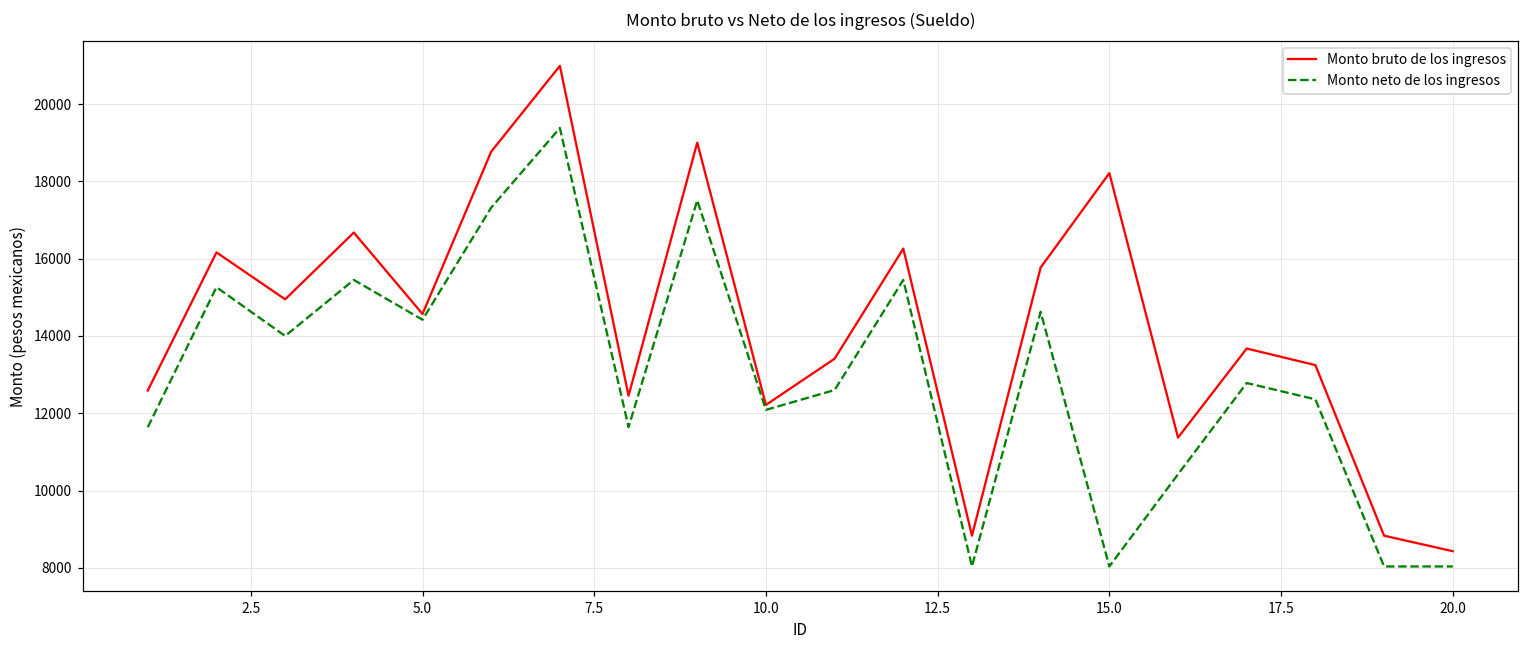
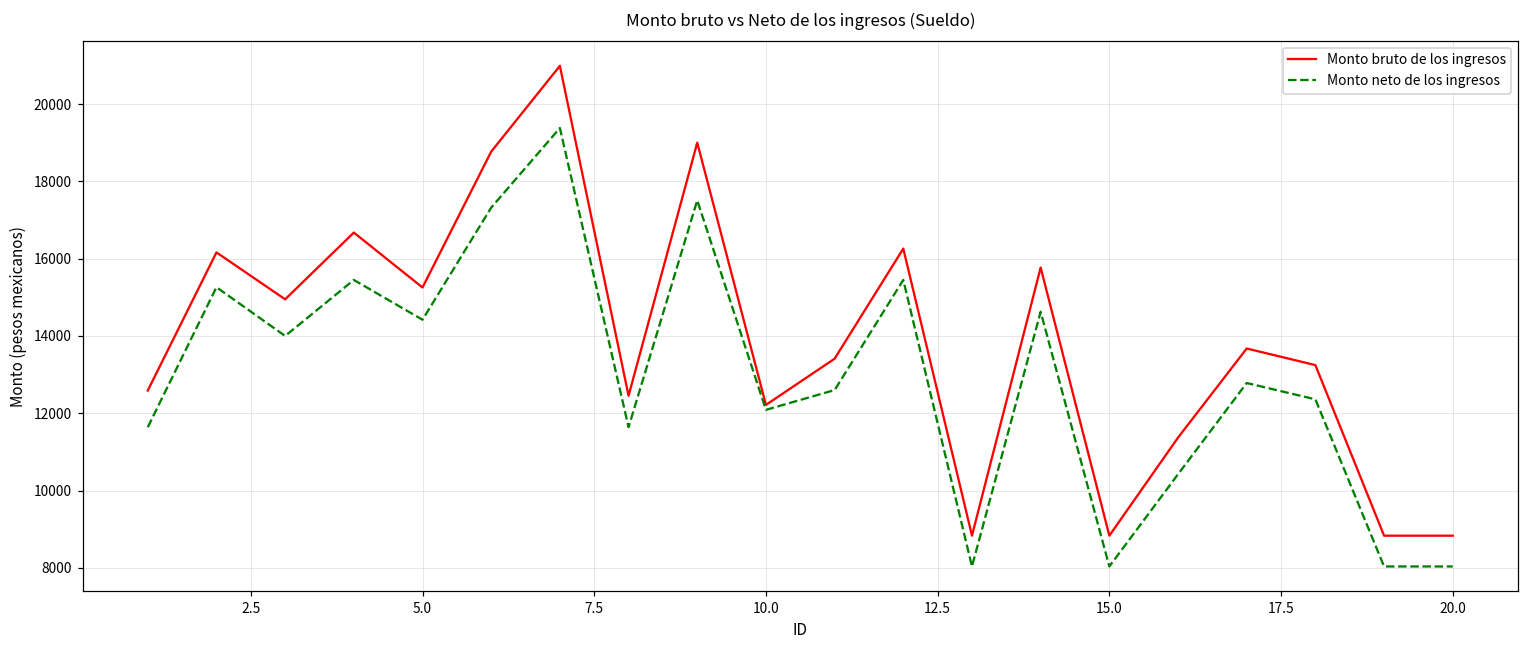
Monto bruto de los ingresos, 5.0: 14600 -> 15300
Monto bruto de los ingresos, 15.0: 18200 -> 8800
Monto bruto de los ingresos, 20.0: 8400 -> 8800
